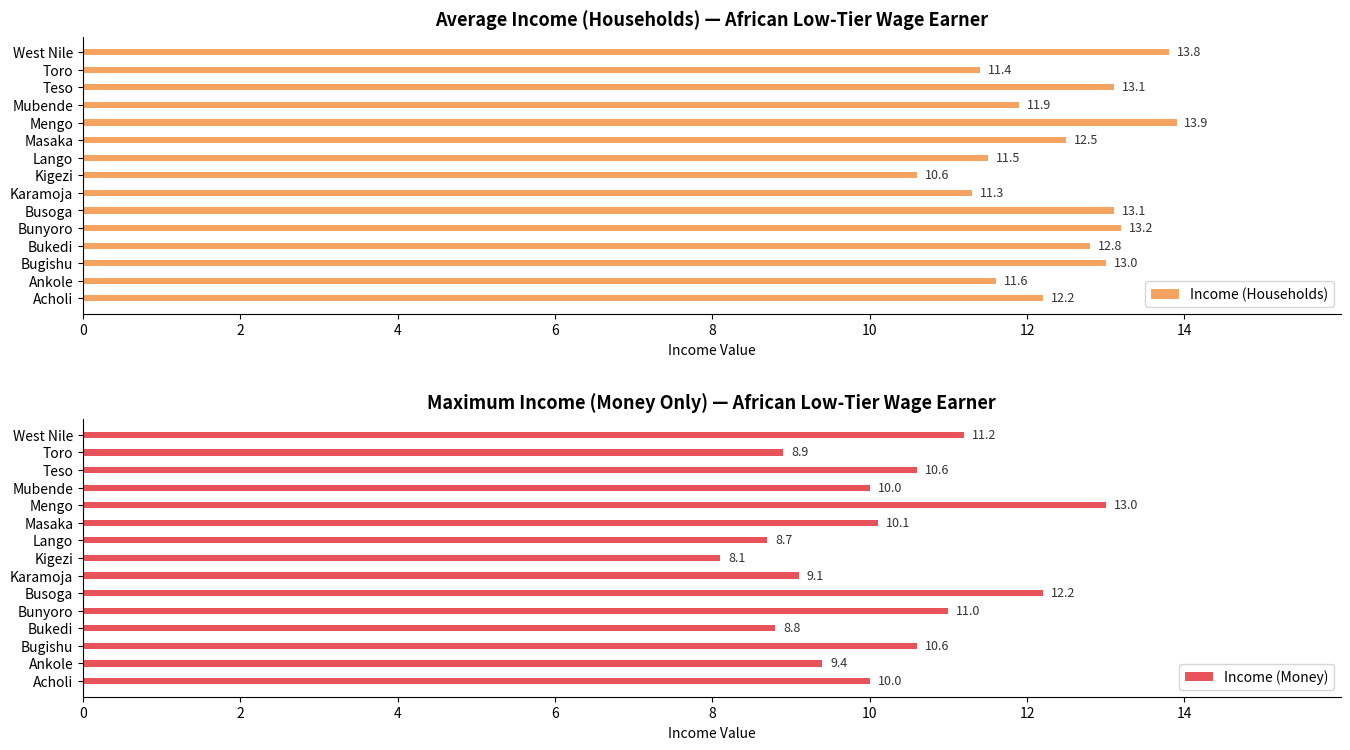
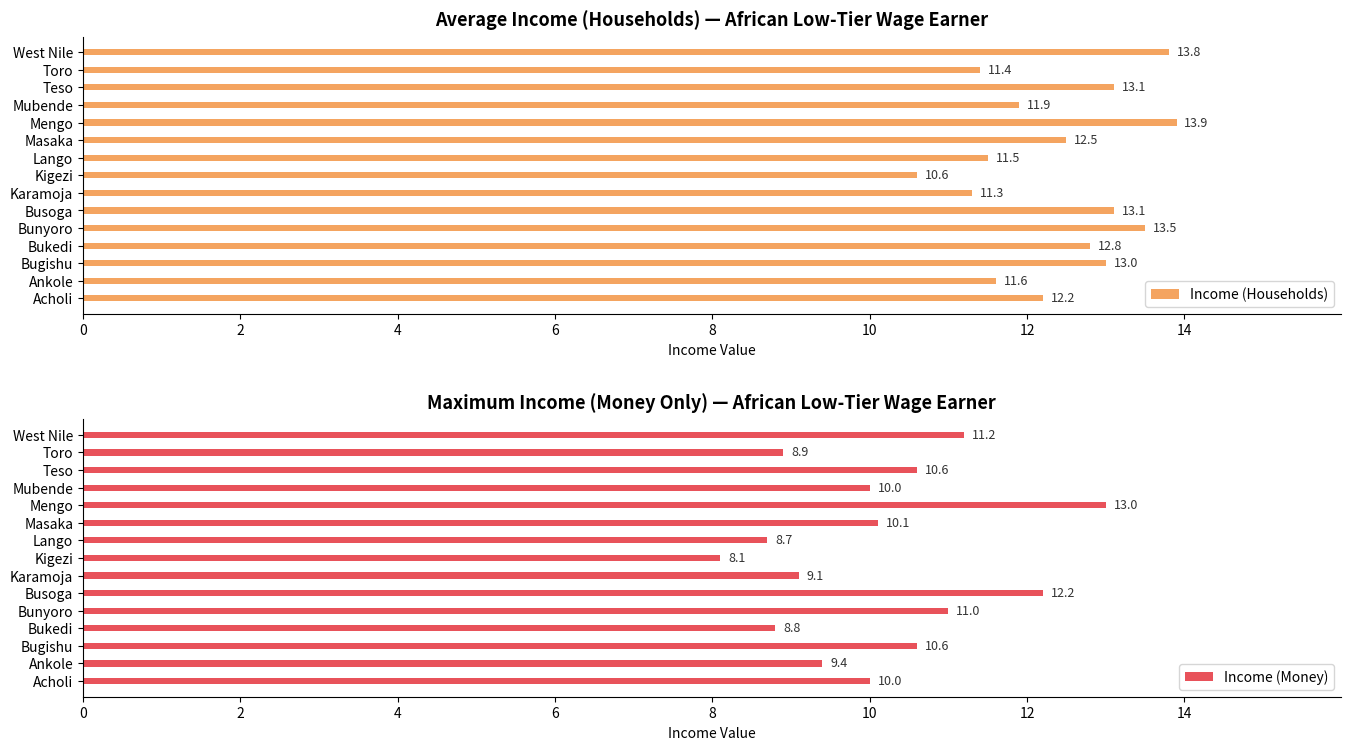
Average Income (Households) — African Low-Tier Wage Earner, Bunyoro: 13.2 -> 13.5
